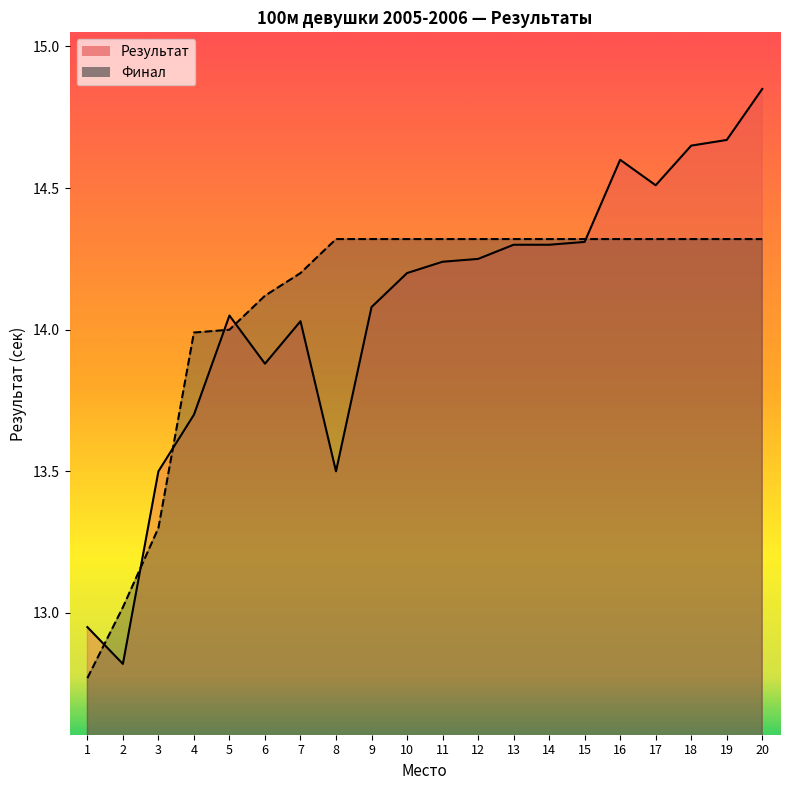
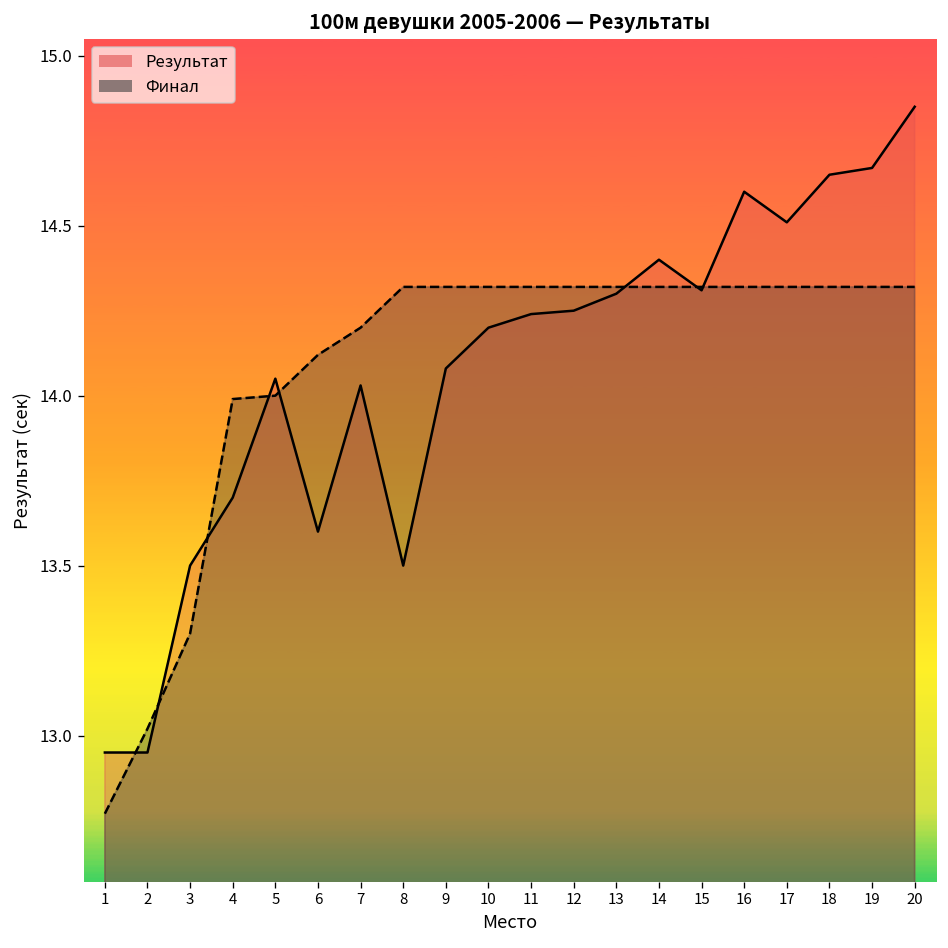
Результат, 2: 12.82 -> 12.95
Результат, 6: 13.88 -> 13.60
Результат, 14: 14.3 -> 14.4
